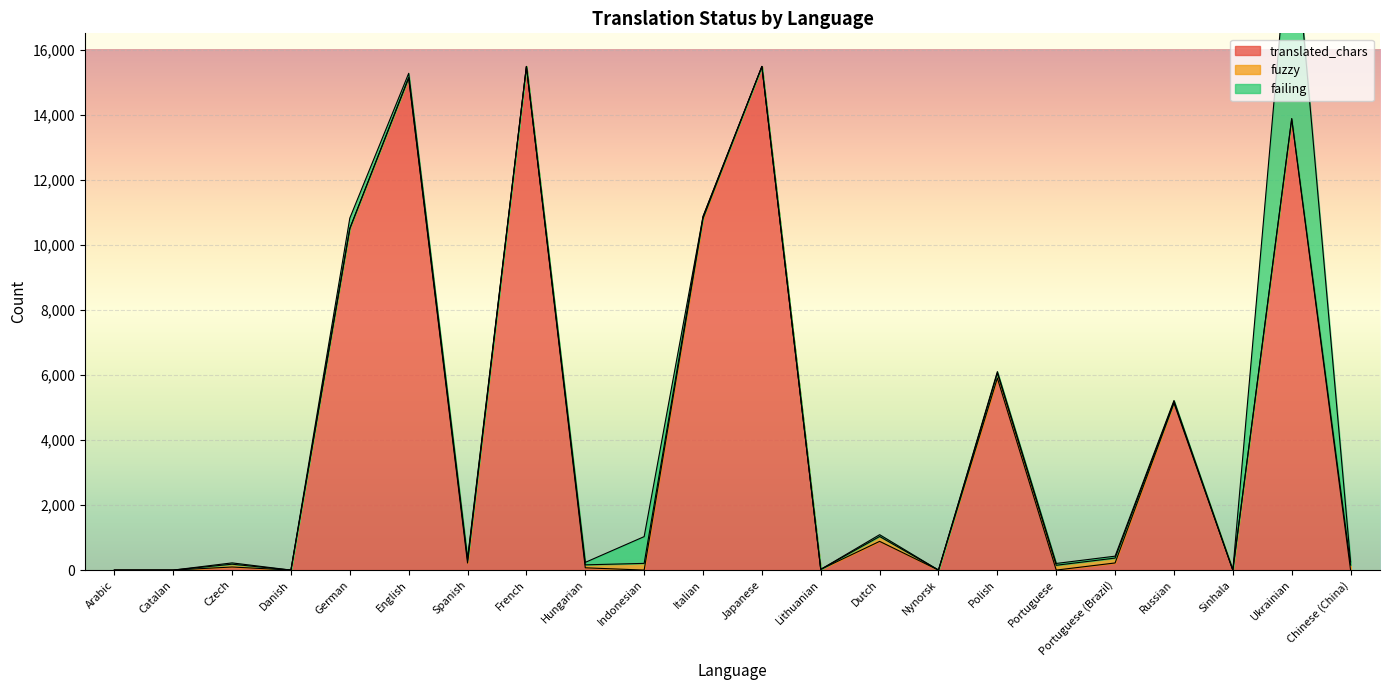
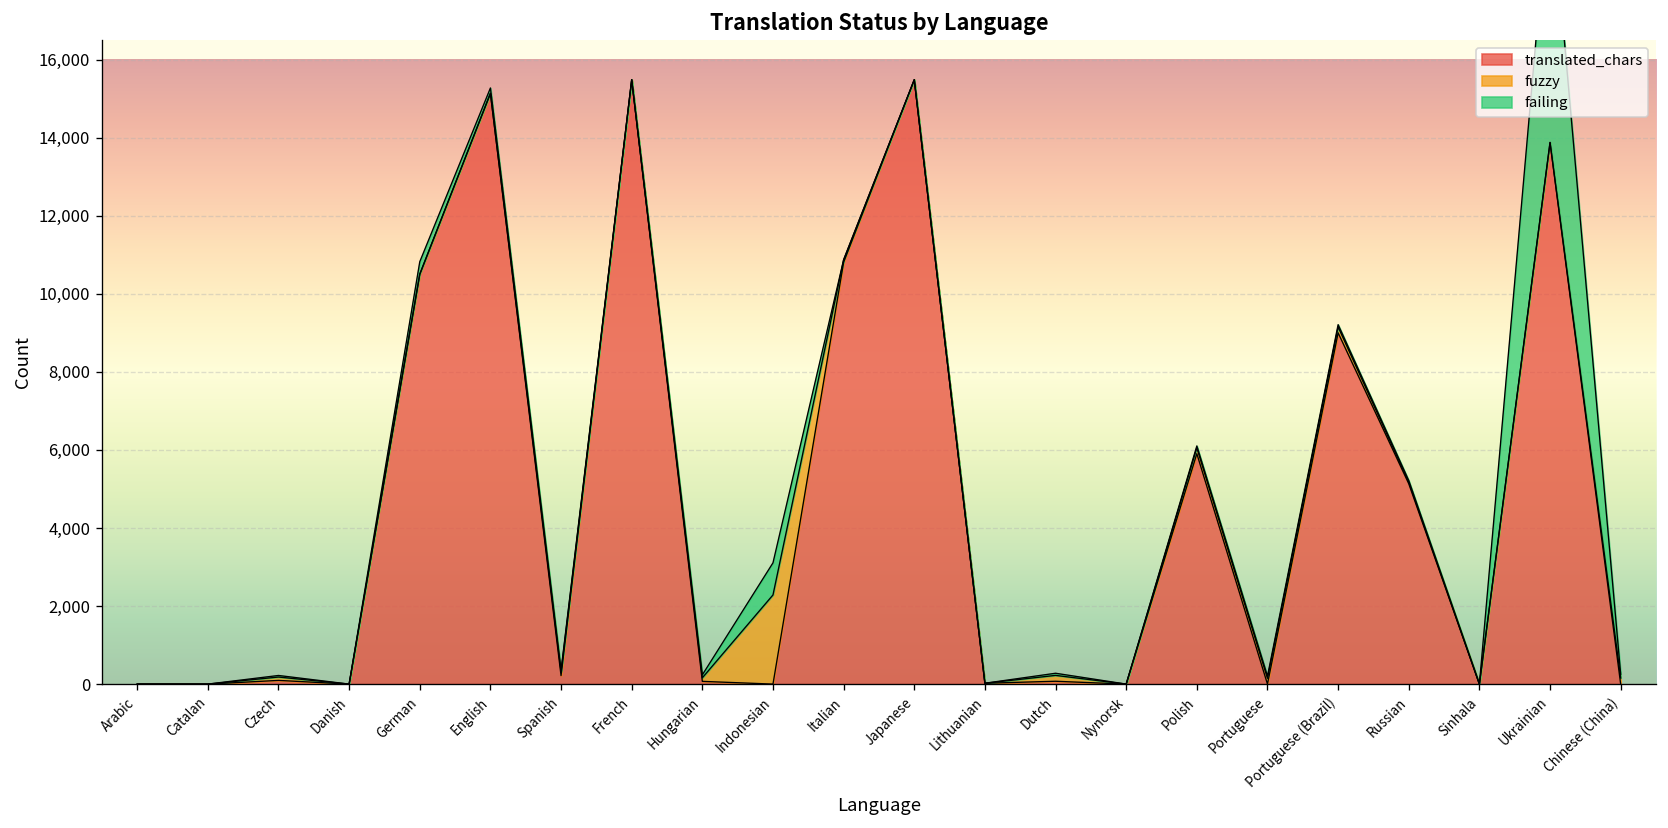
fuzzy, Indonesian: 200 -> 2,300
translated_chars, Dutch: 900 -> 100
translated_chars, Portuguese (Brazil): 200 -> 9,000
